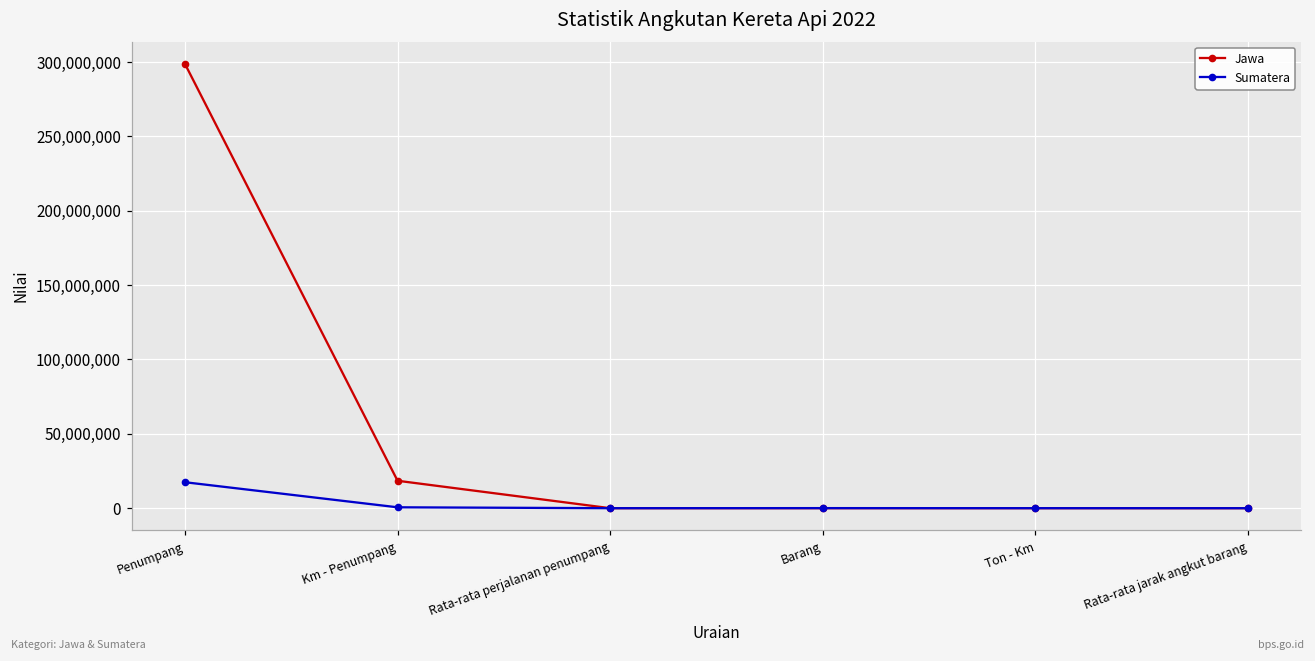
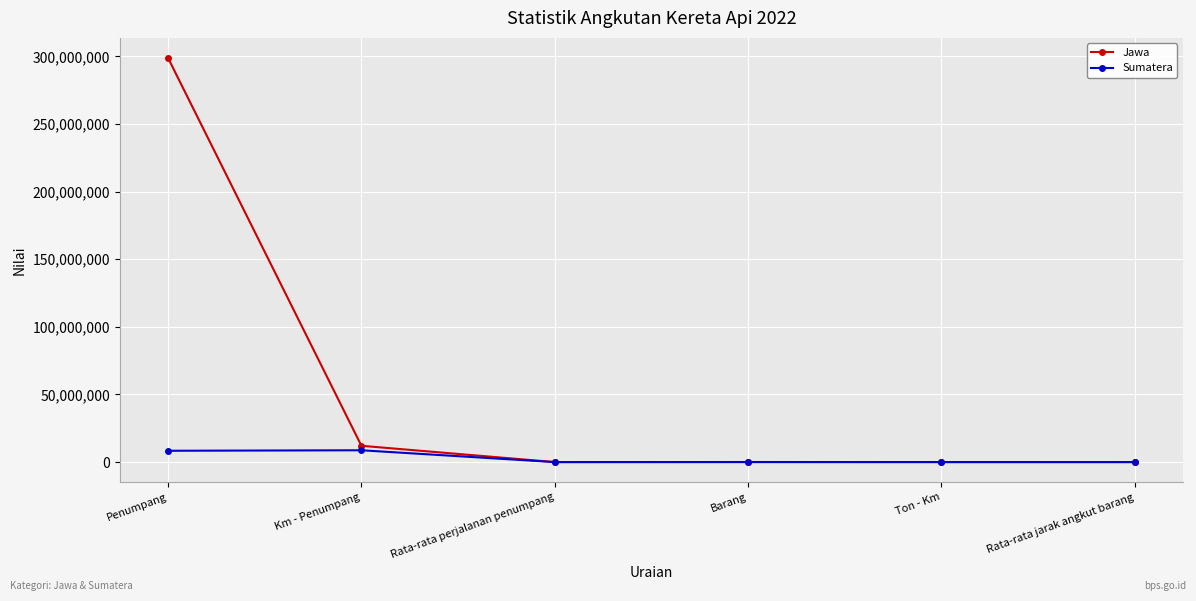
Sumatera, Penumpang: 17,000,000 -> 8,000,000
Jawa, Km - Penumpang: 18,000,000 -> 12,000,000
Sumatera, Km - Penumpang: 1,000,000 -> 9,000,000
